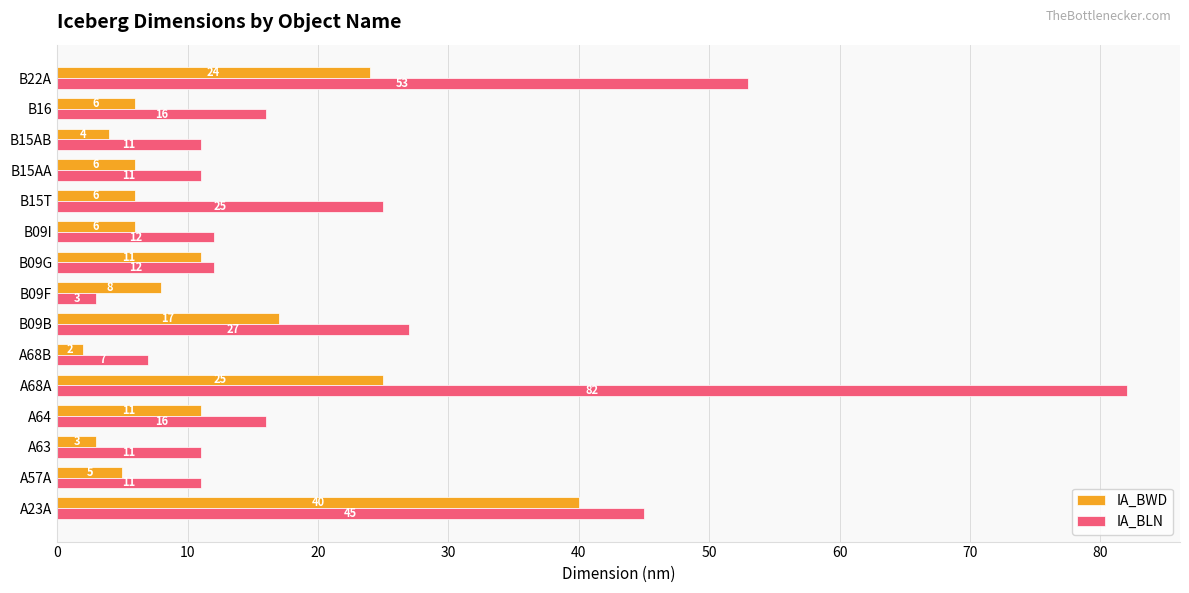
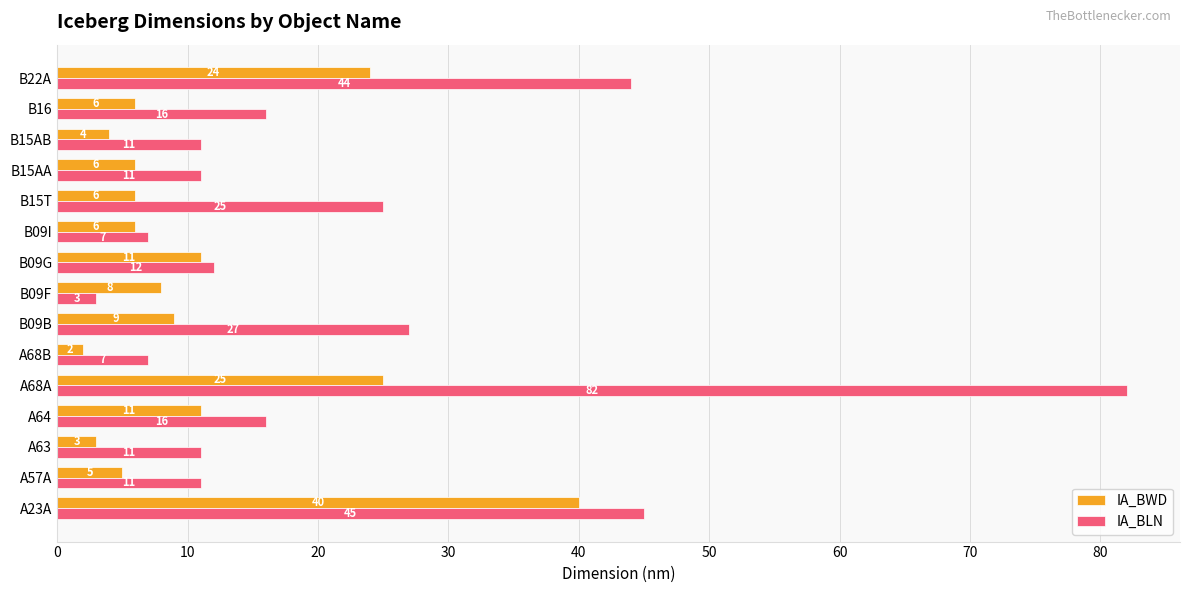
IA_BLN, B22A: 53 -> 44
IA_BLN, B09I: 12 -> 7
IA_BWD, B09B: 17 -> 9
